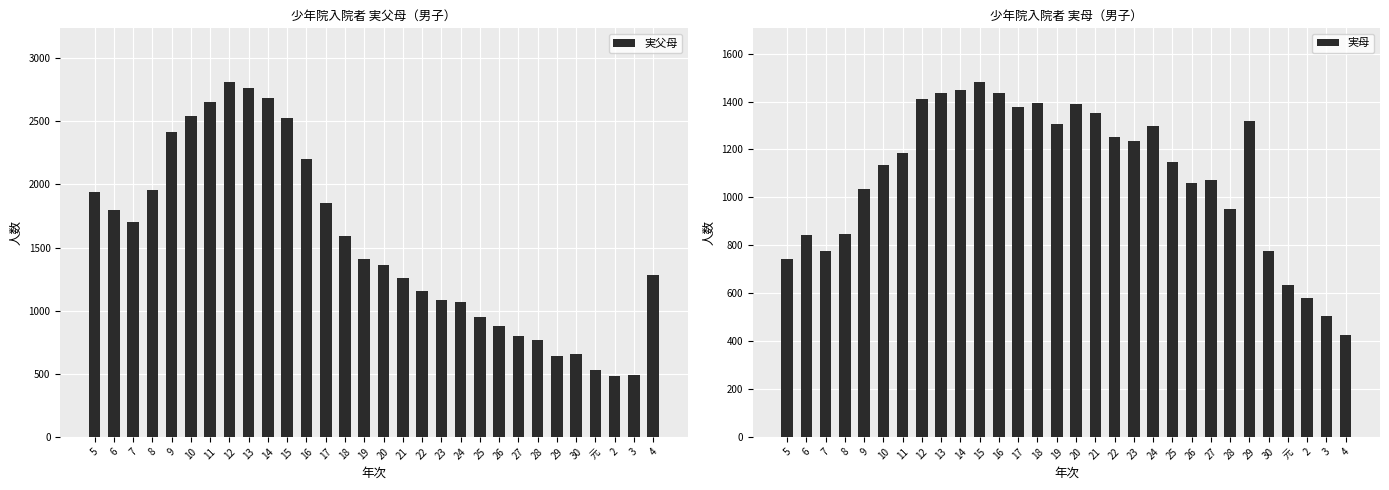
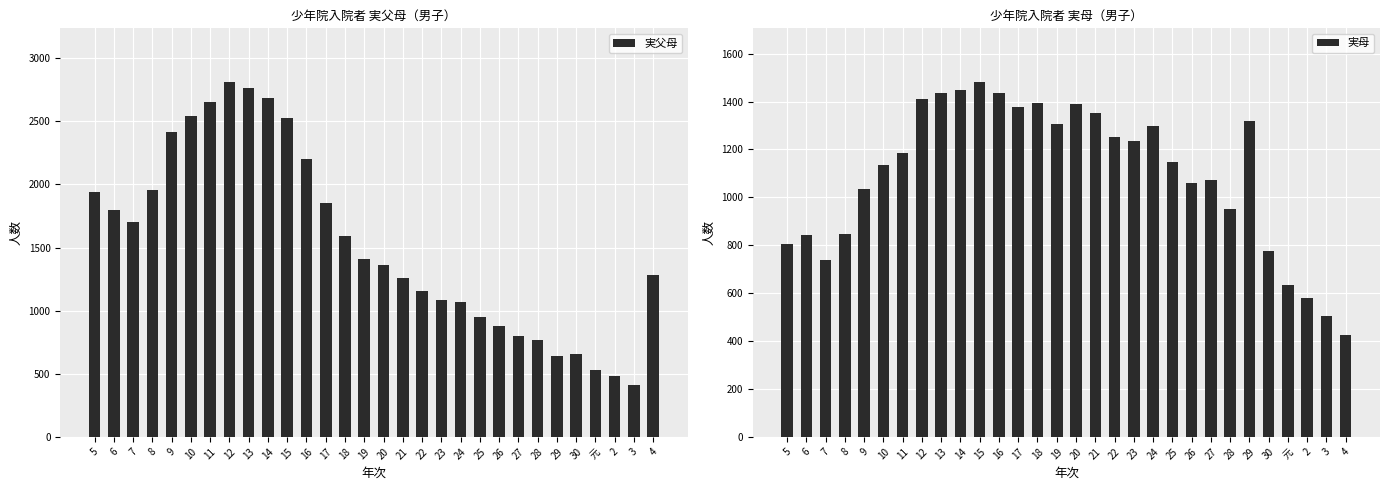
少年院入院者 実父母（男子）, 3: 490 -> 410
少年院入院者 実母（男子）, 5: 740 -> 810
少年院入院者 実母（男子）, 7: 780 -> 740
